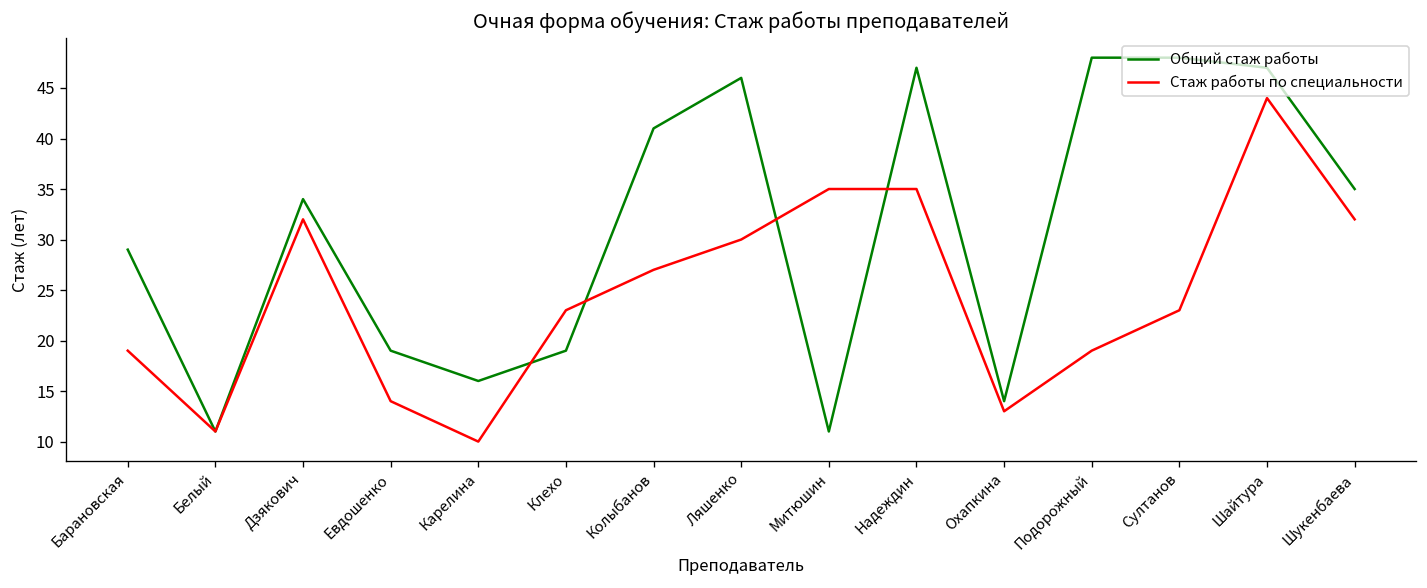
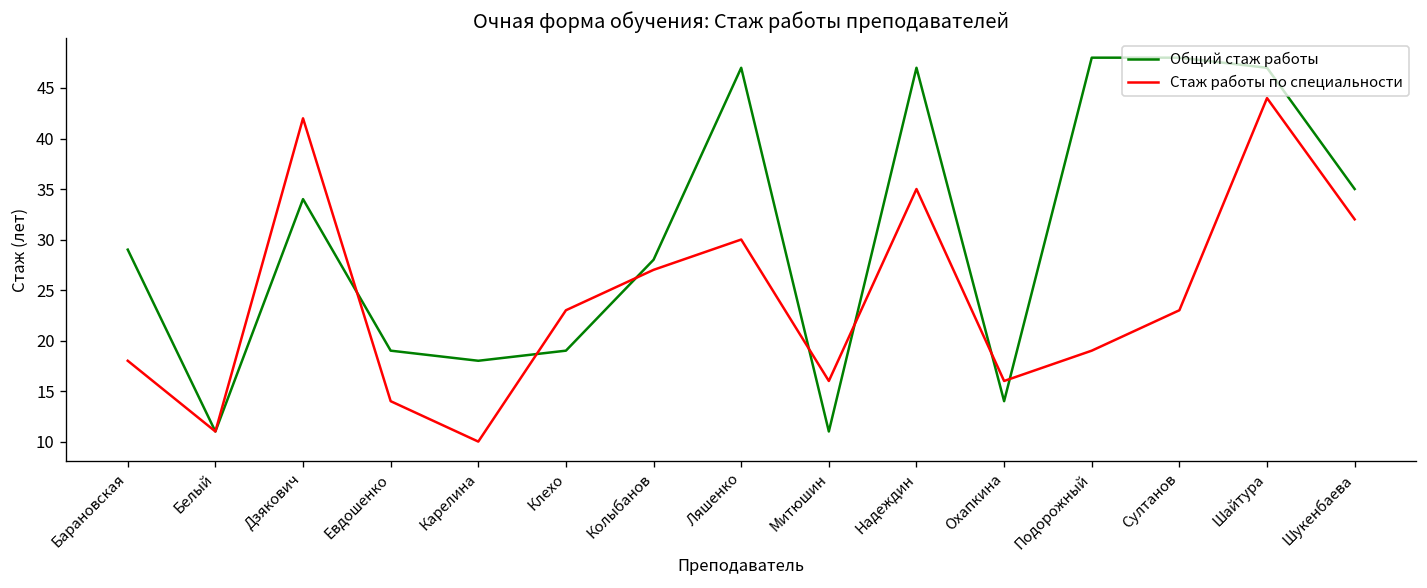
Стаж работы по специальности, Барановская: 19 -> 18
Стаж работы по специальности, Дзякович: 32 -> 42
Общий стаж работы, Карелина: 16 -> 18
Общий стаж работы, Колыбанов: 41 -> 28
Общий стаж работы, Ляшенко: 46 -> 47
Стаж работы по специальности, Митюшин: 35 -> 16
Стаж работы по специальности, Охапкина: 13 -> 16
